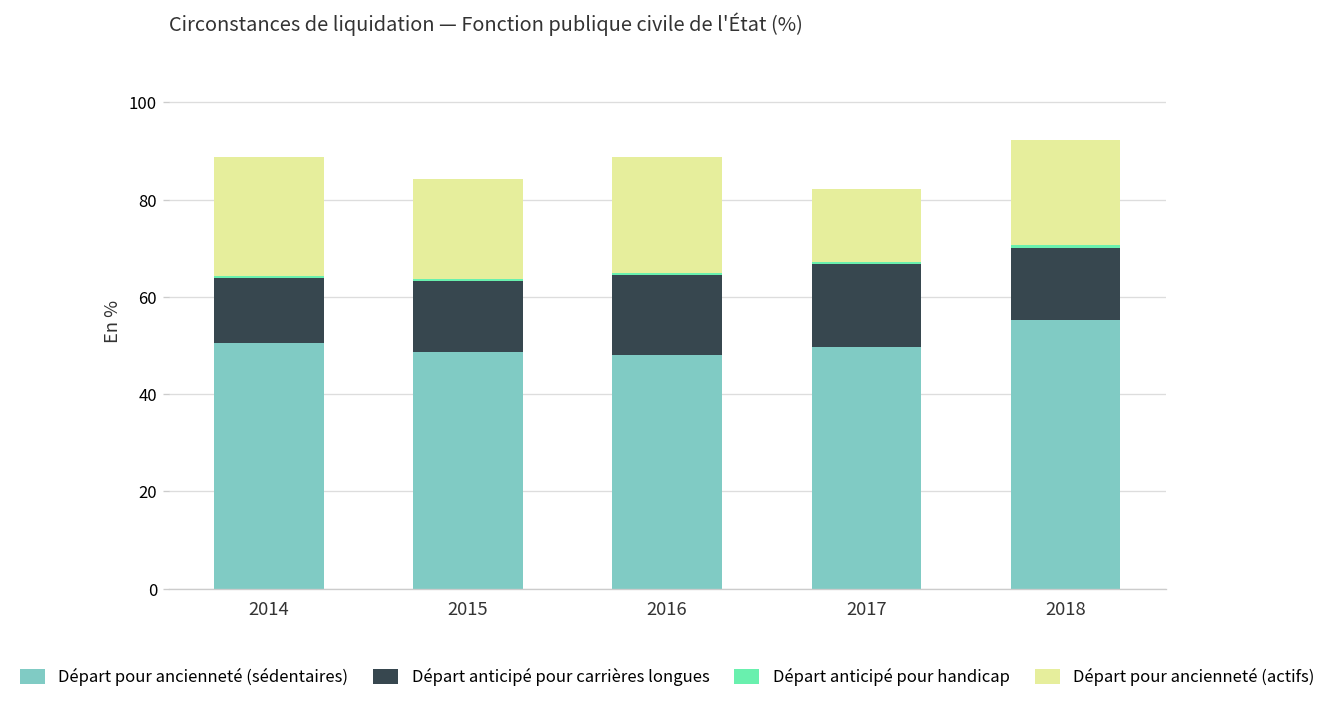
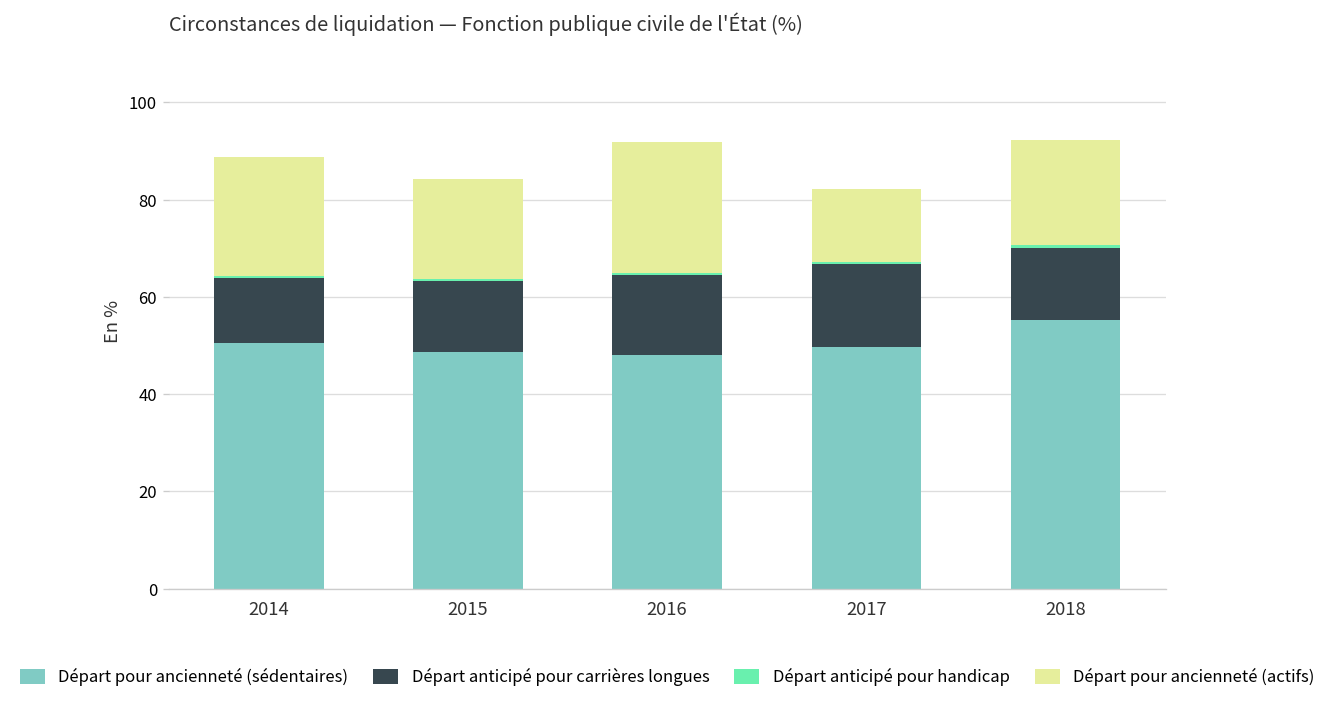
Départ pour ancienneté (actifs), 2016: 24 -> 27
